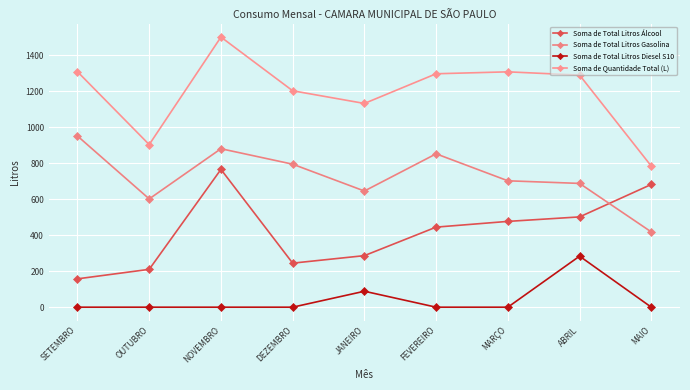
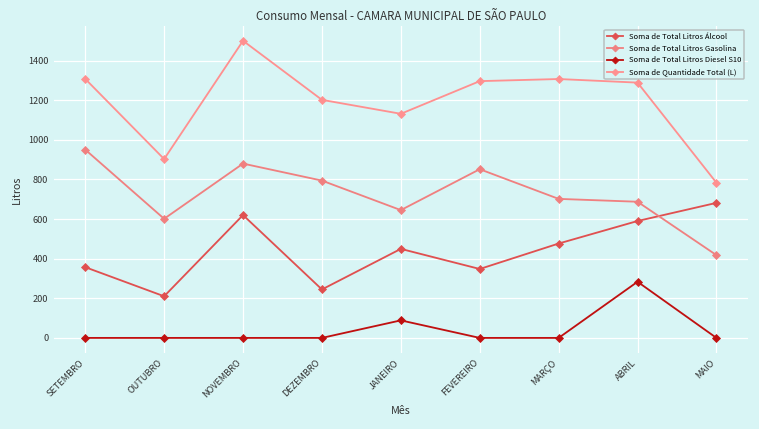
Soma de Total Litros Álcool, SETEMBRO: 160 -> 360
Soma de Total Litros Álcool, NOVEMBRO: 760 -> 620
Soma de Total Litros Álcool, JANEIRO: 290 -> 450
Soma de Total Litros Álcool, FEVEREIRO: 440 -> 350
Soma de Total Litros Álcool, ABRIL: 500 -> 590
